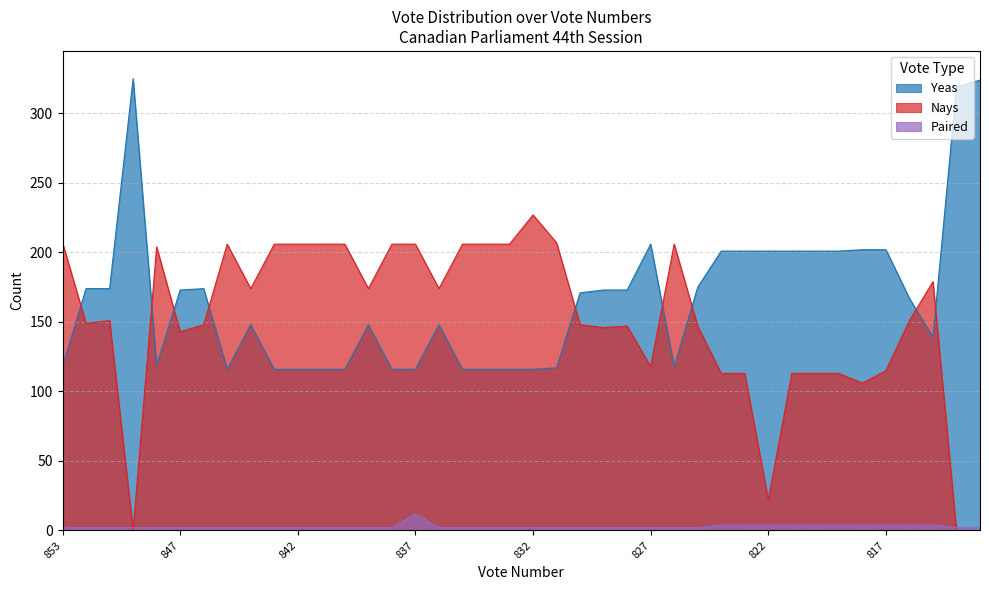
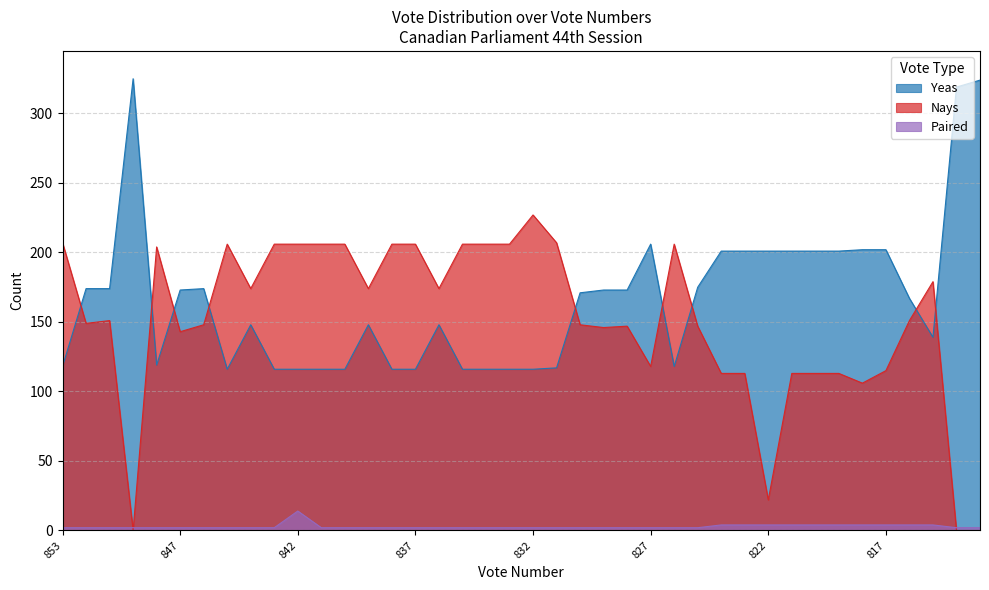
Paired, 842: 2 -> 14
Paired, 837: 12 -> 2
